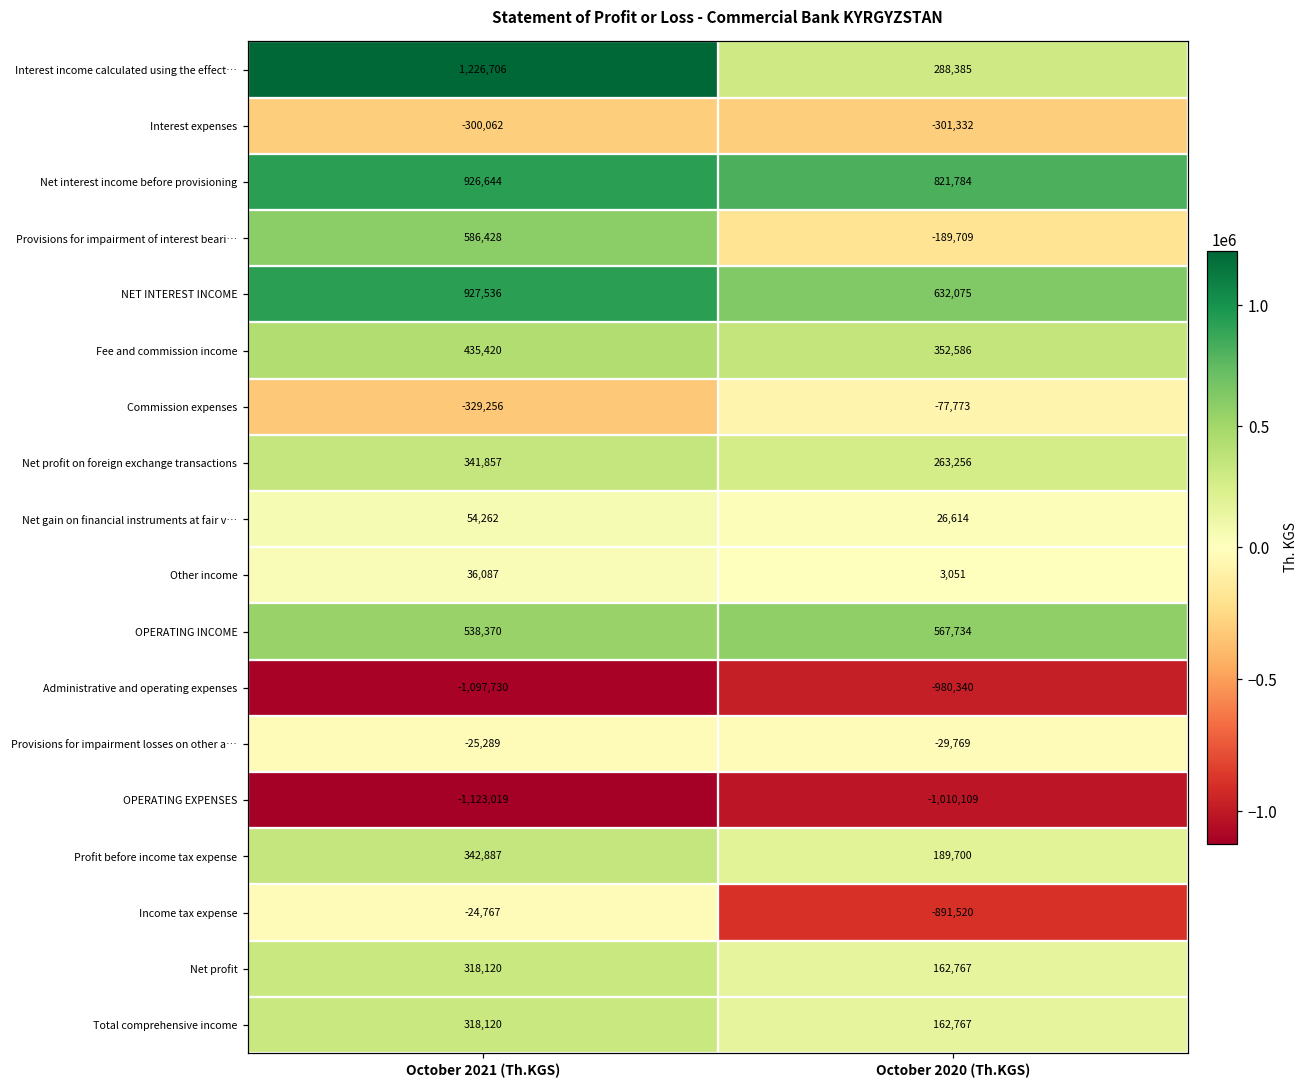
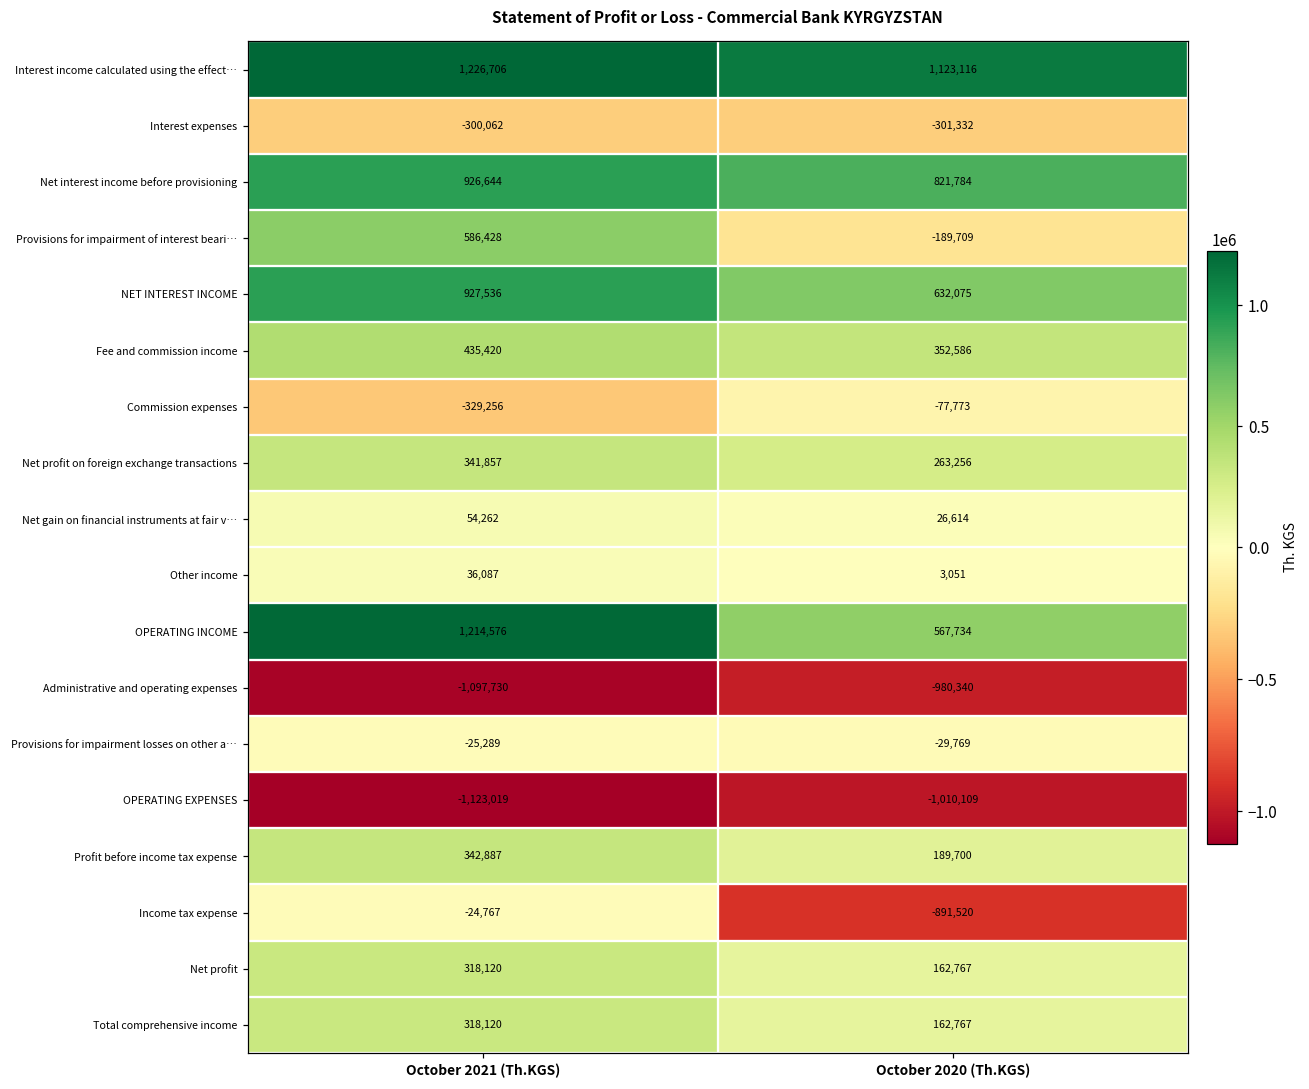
Interest income calculated using the effect…, October 2020 (Th.KGS): 288,385 -> 1,123,116
OPERATING INCOME, October 2021 (Th.KGS): 538,370 -> 1,214,576
